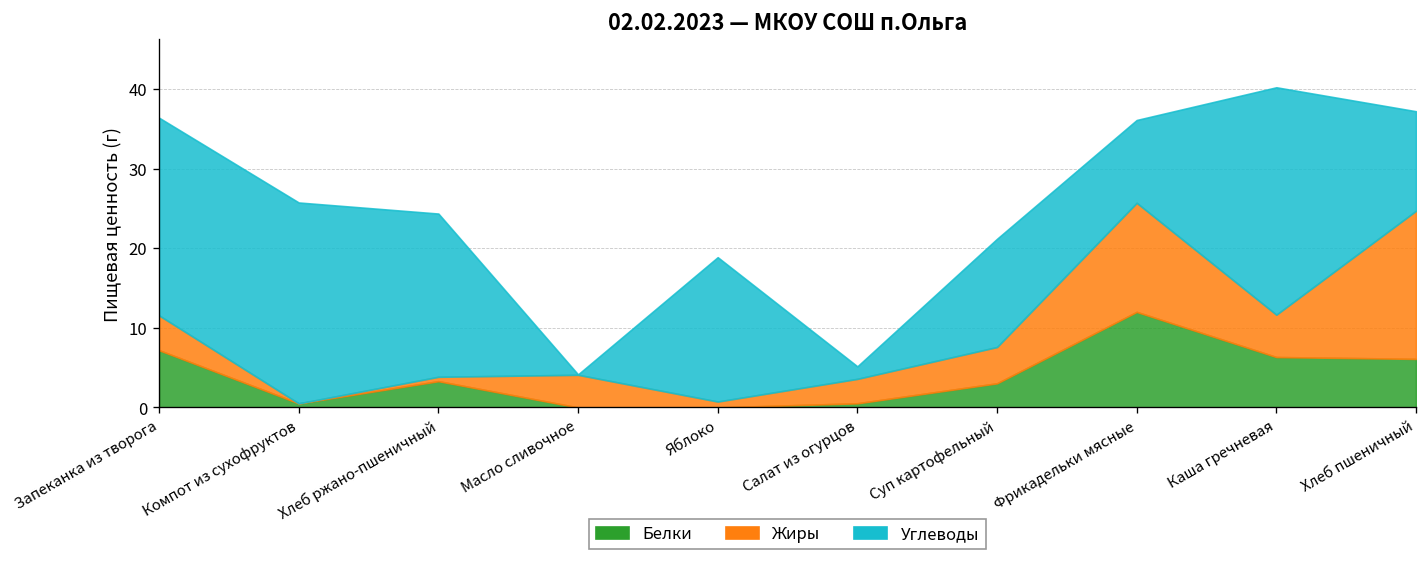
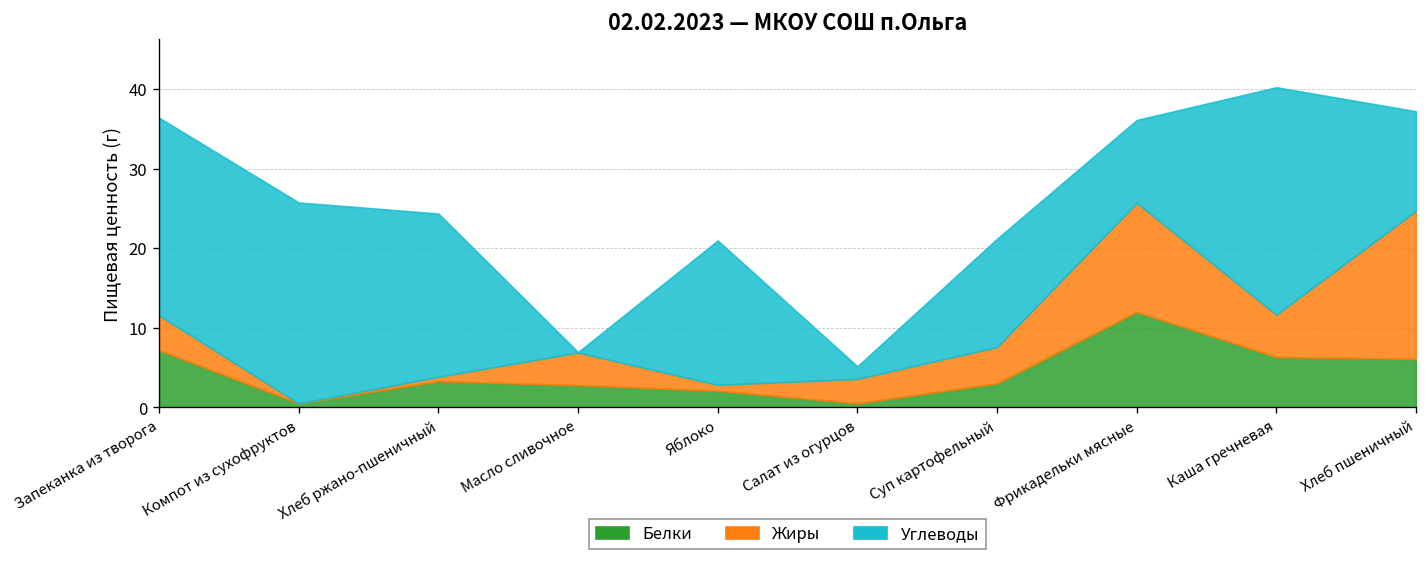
Белки, Масло сливочное: 0 -> 3
Белки, Яблоко: 0 -> 2
